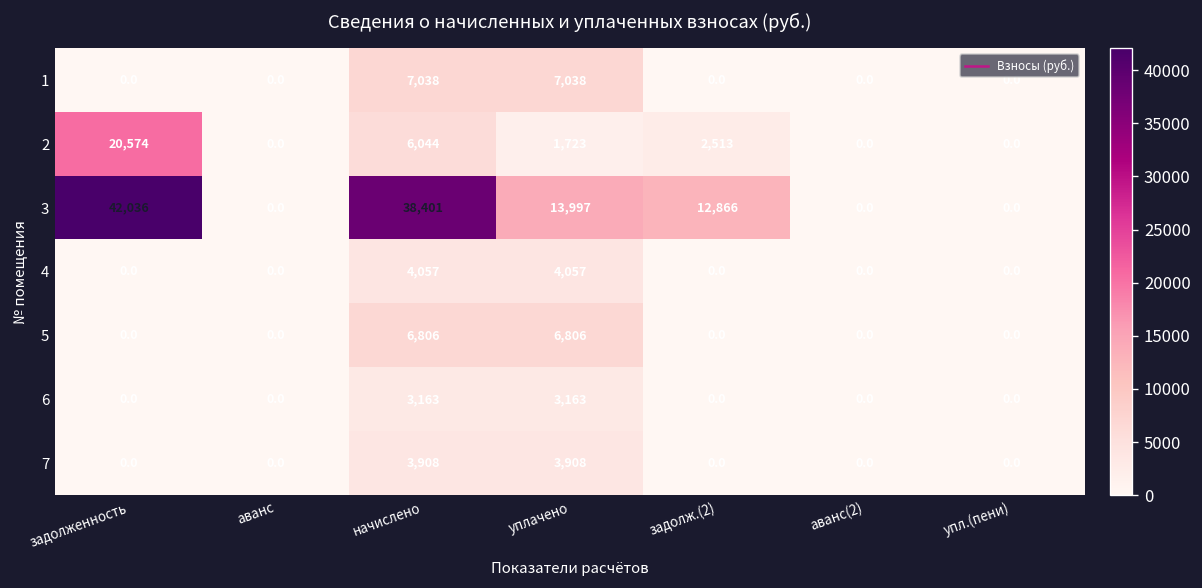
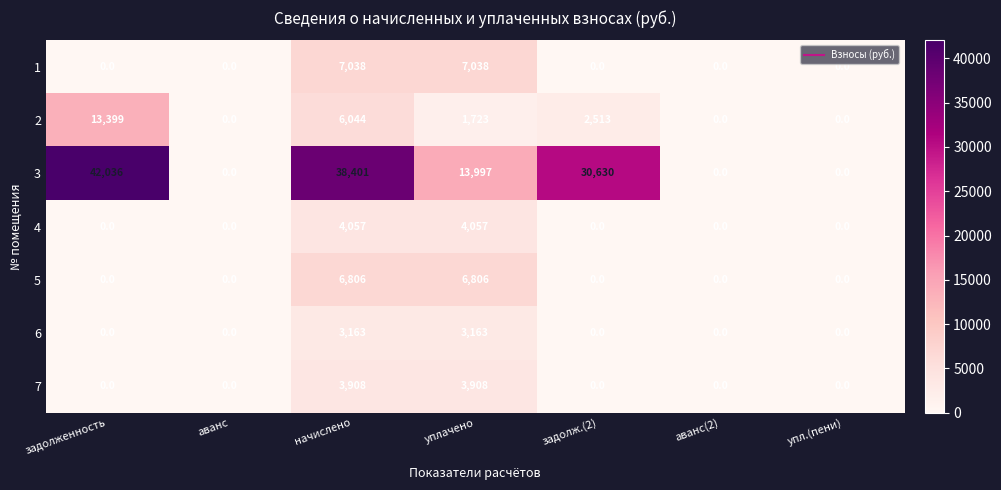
2, задолженность: 20,574 -> 13,399
3, задолж.(2): 12,866 -> 30,630
